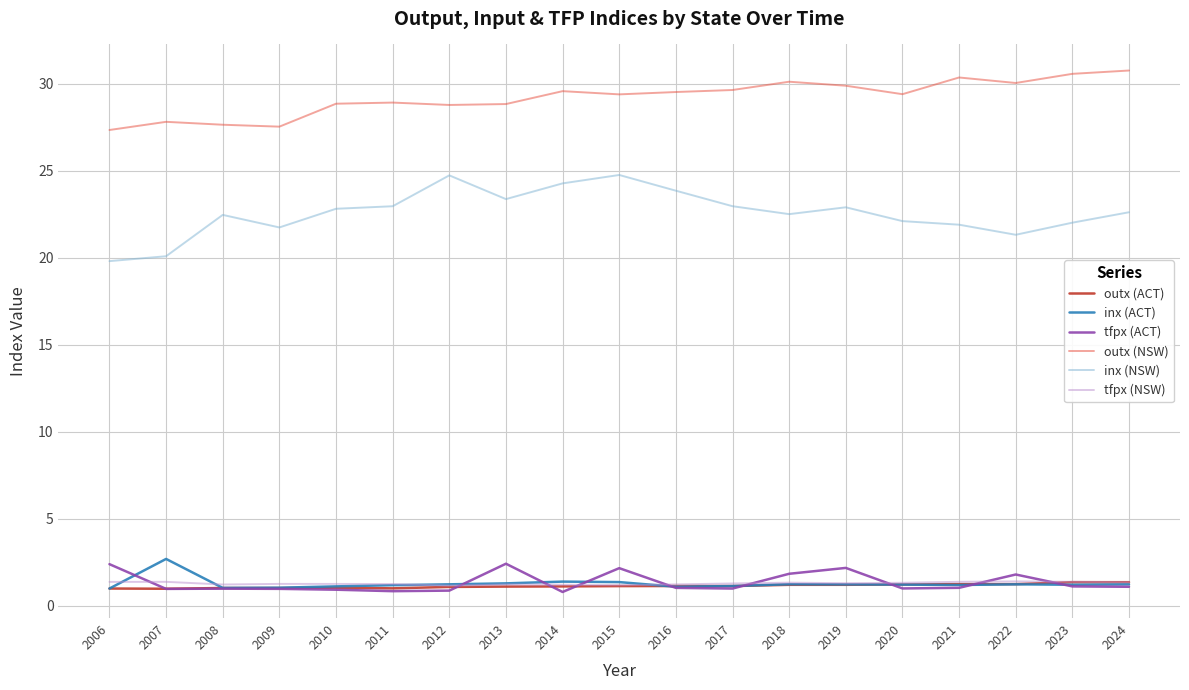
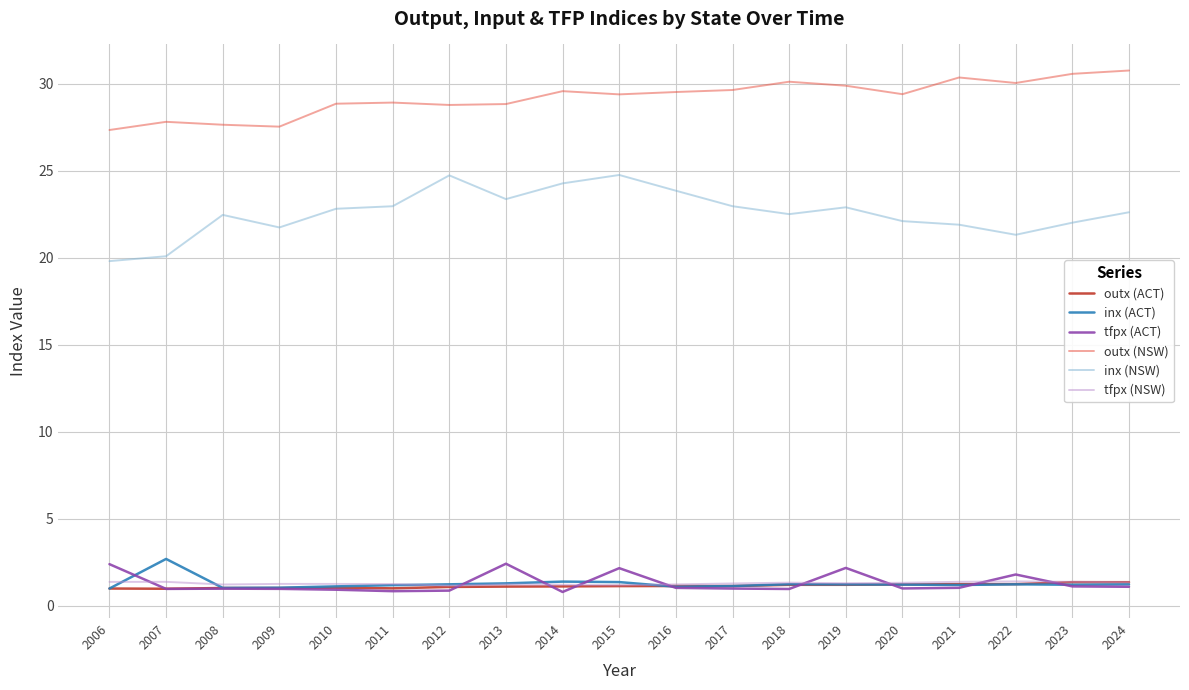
tfpx (ACT), 2018: 1.8 -> 1.0
